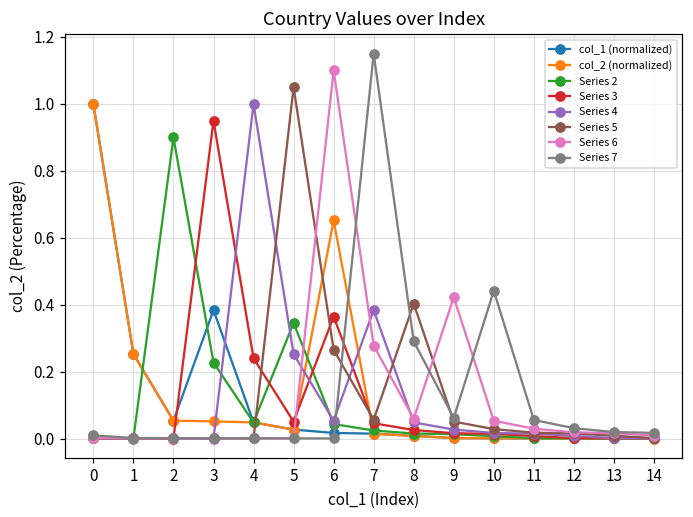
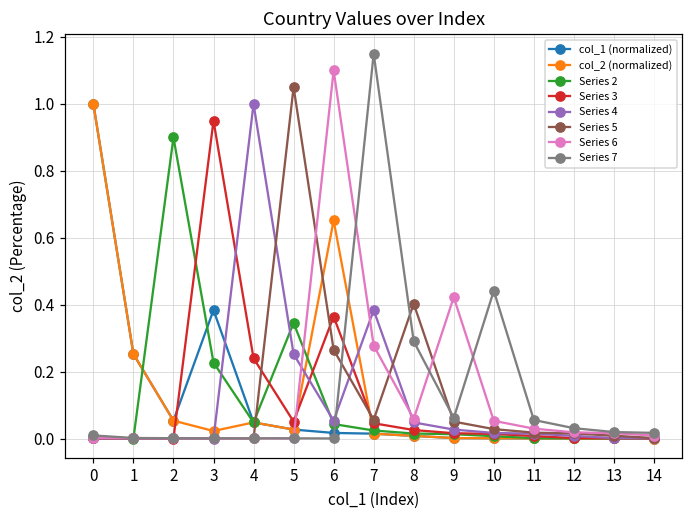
col_2 (normalized), 3: 0.05 -> 0.02
